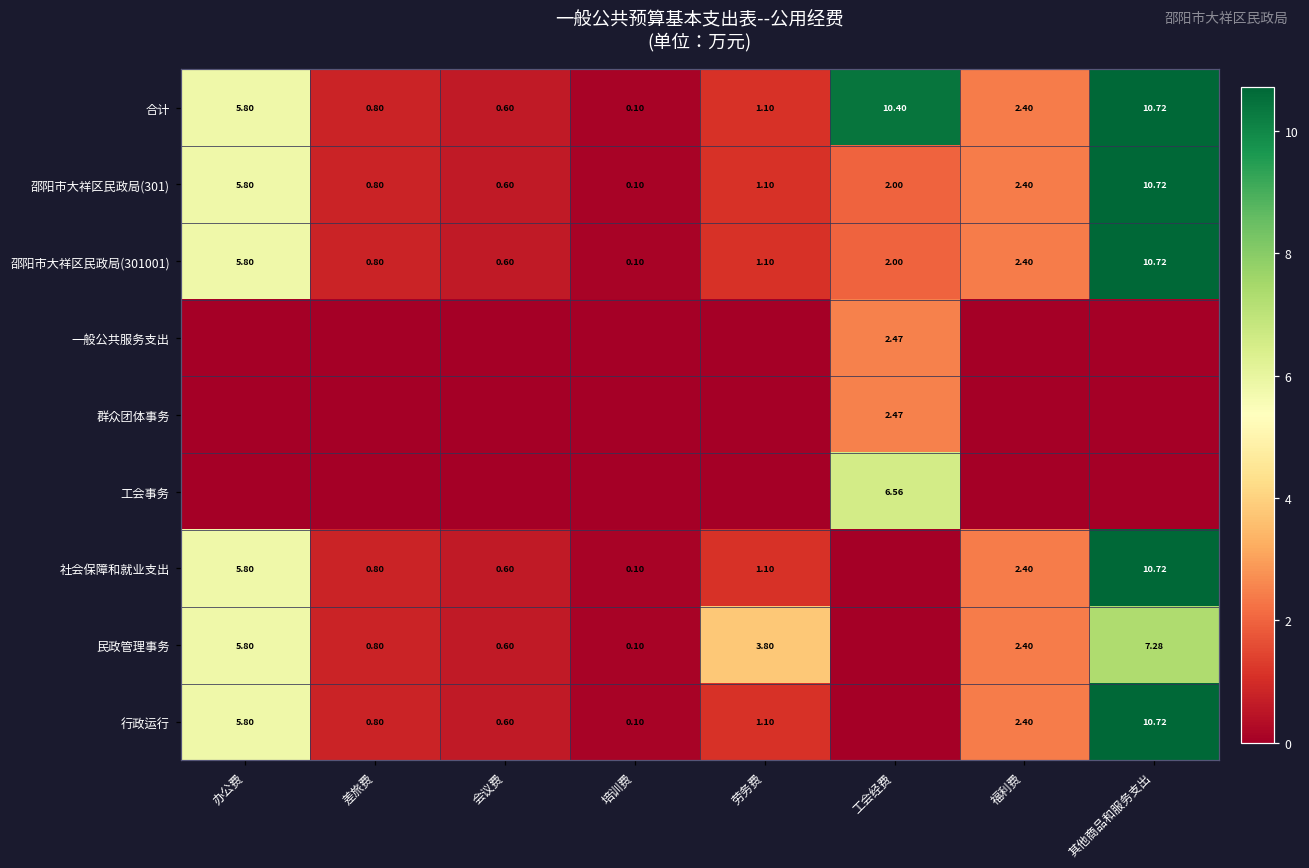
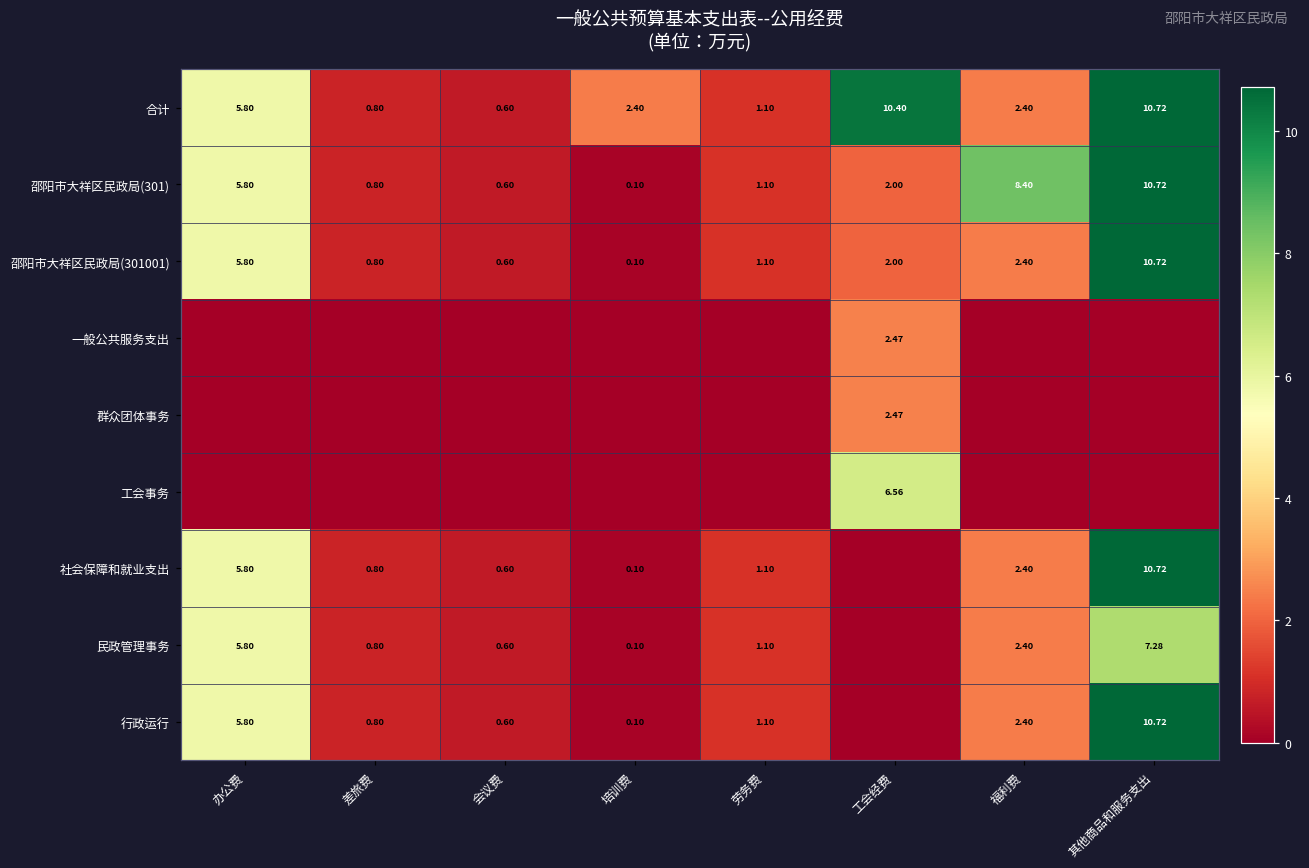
合计, 培训费: 0.10 -> 2.40
邵阳市大祥区民政局(301), 福利费: 2.40 -> 8.40
民政管理事务, 劳务费: 3.80 -> 1.10
